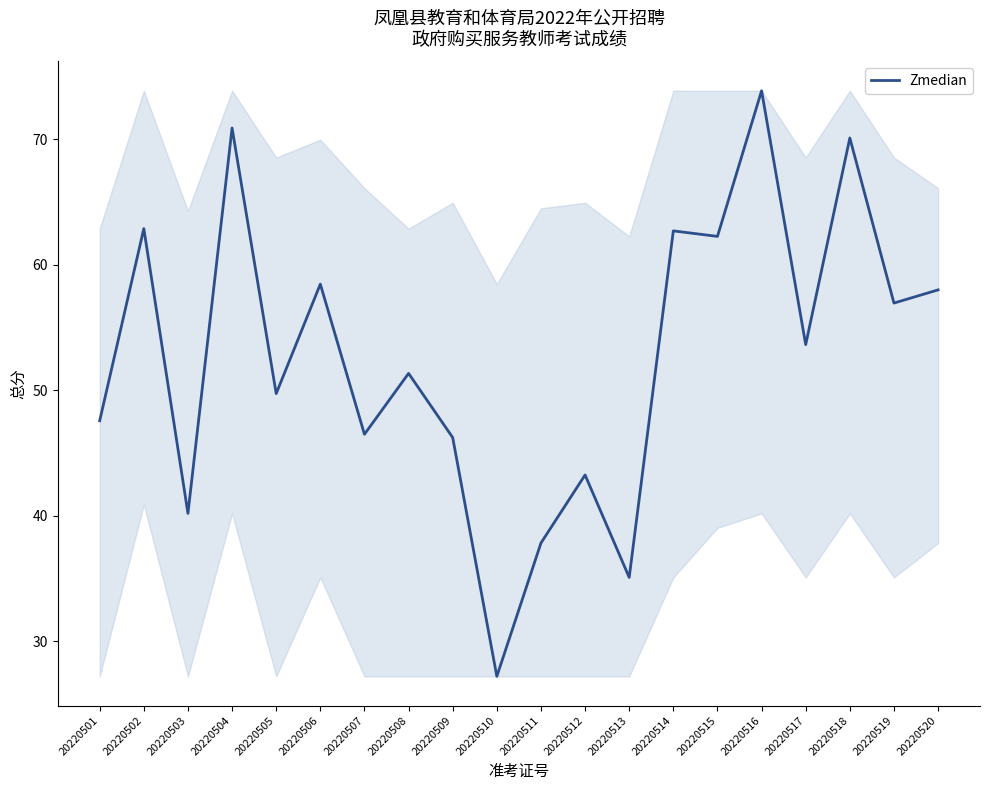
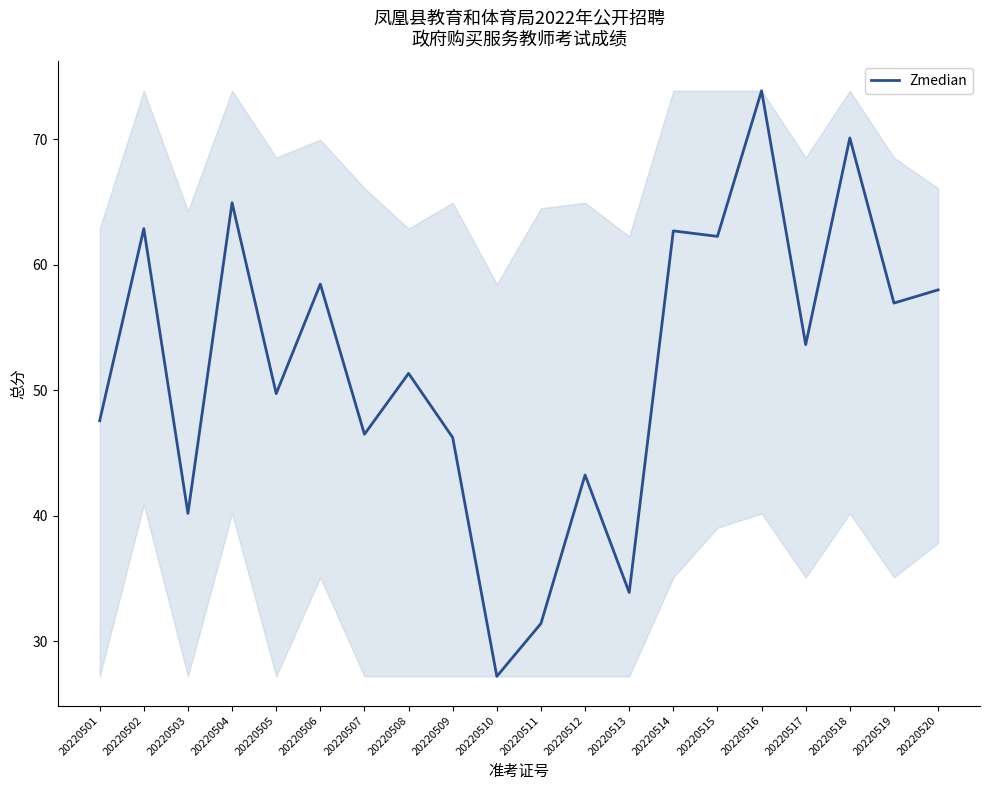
Zmedian, 20220504: 70.9 -> 64.9
Zmedian, 20220511: 37.8 -> 31.4
Zmedian, 20220513: 35.1 -> 33.9
